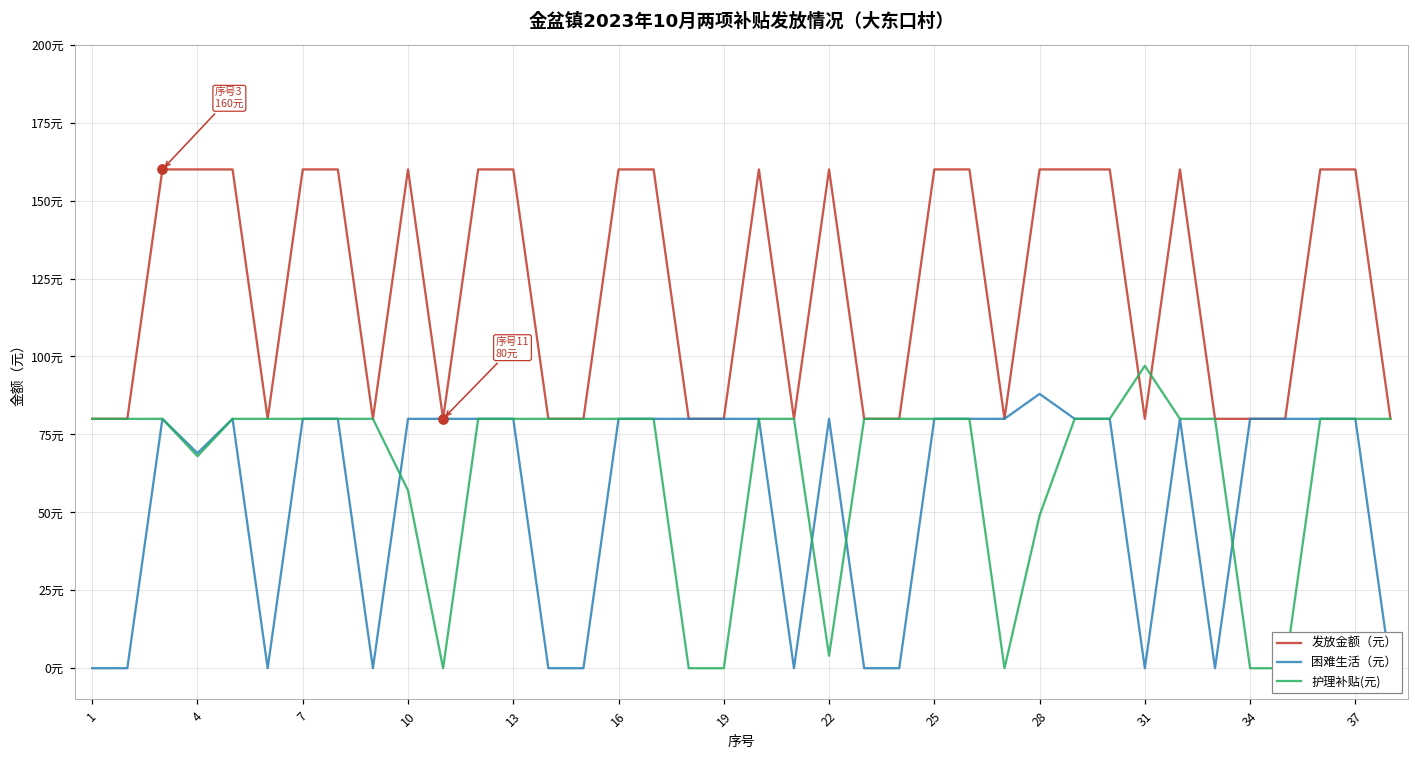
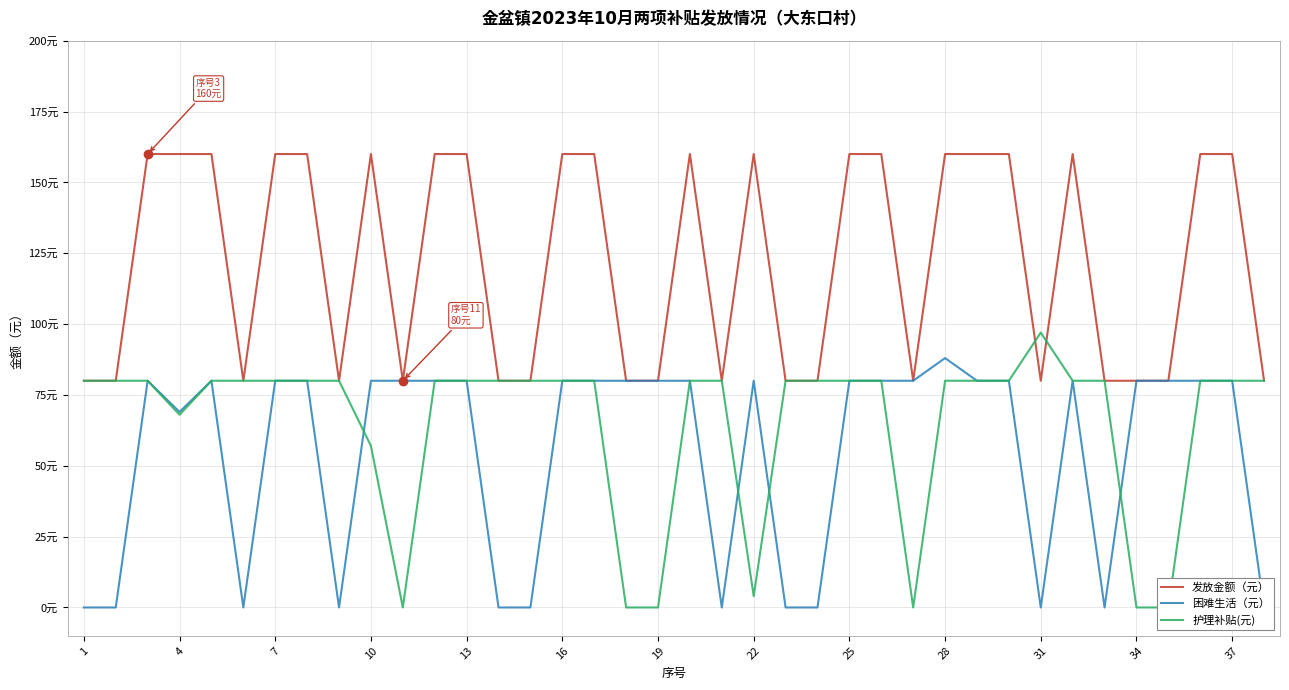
护理补贴(元), 28: 49元 -> 80元
